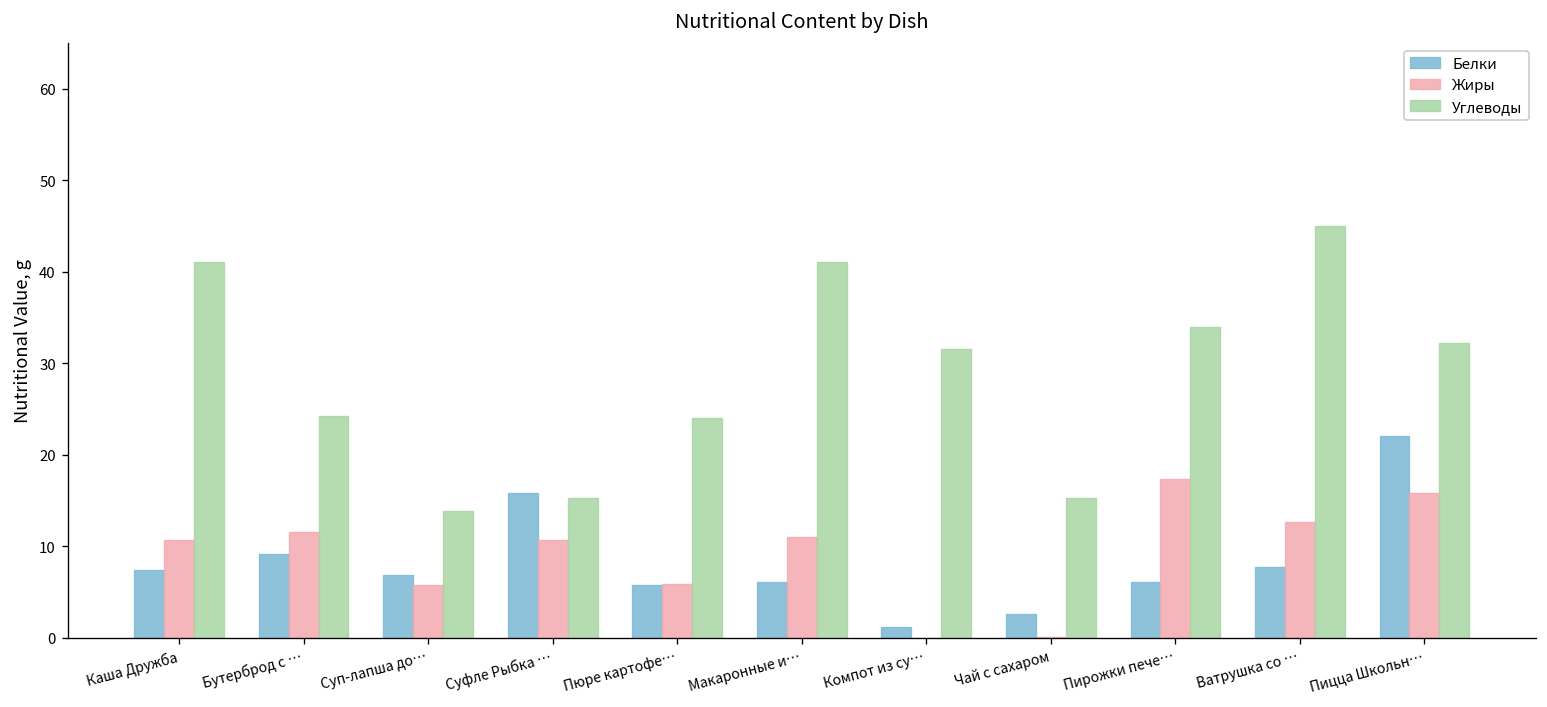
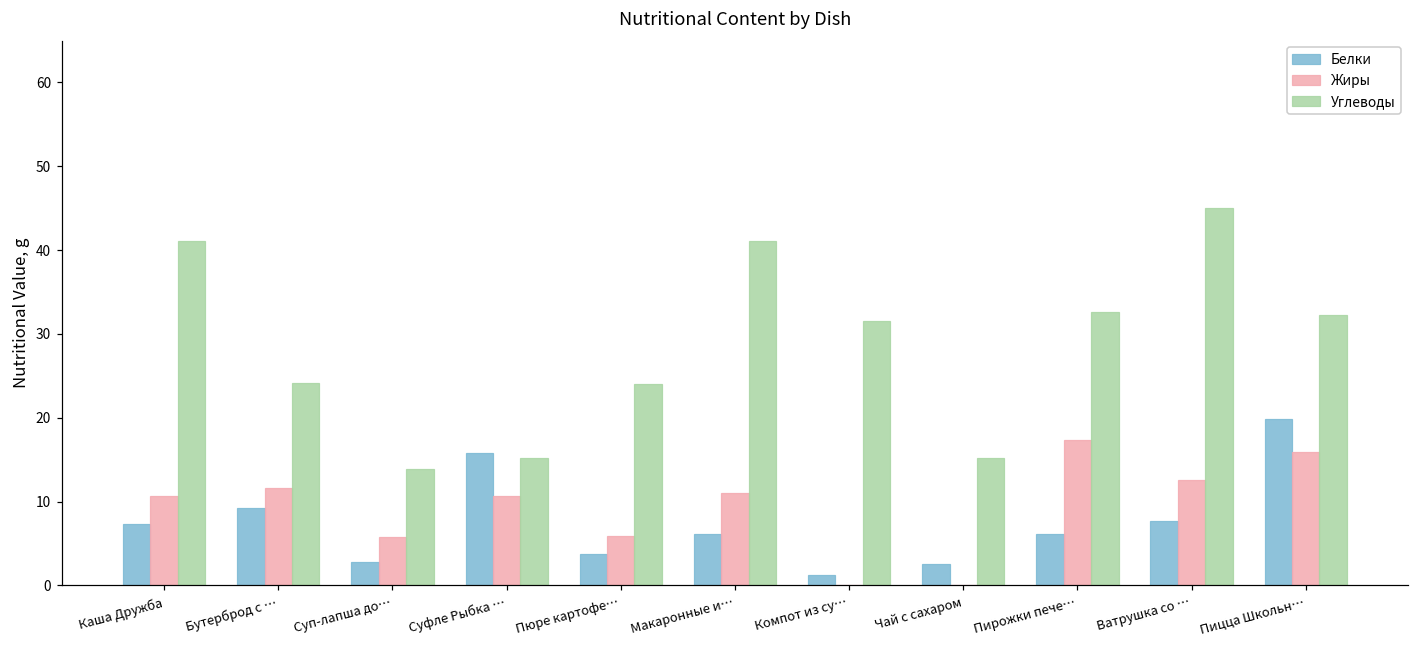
Белки, Суп-лапша до…: 7 -> 3
Белки, Пюре картофе…: 6 -> 4
Углеводы, Пирожки пече…: 34 -> 33
Белки, Пицца Школьн…: 22 -> 20
